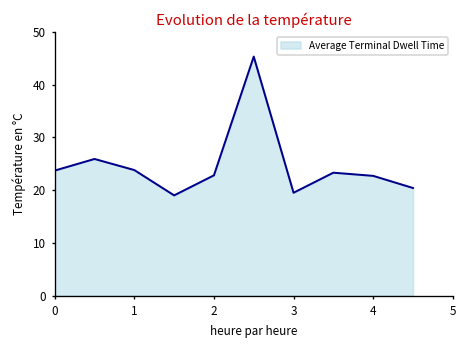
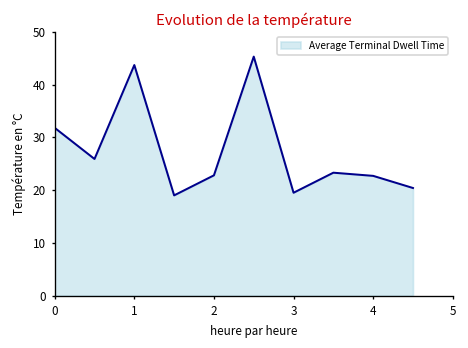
0: 24 -> 32
1: 24 -> 44
